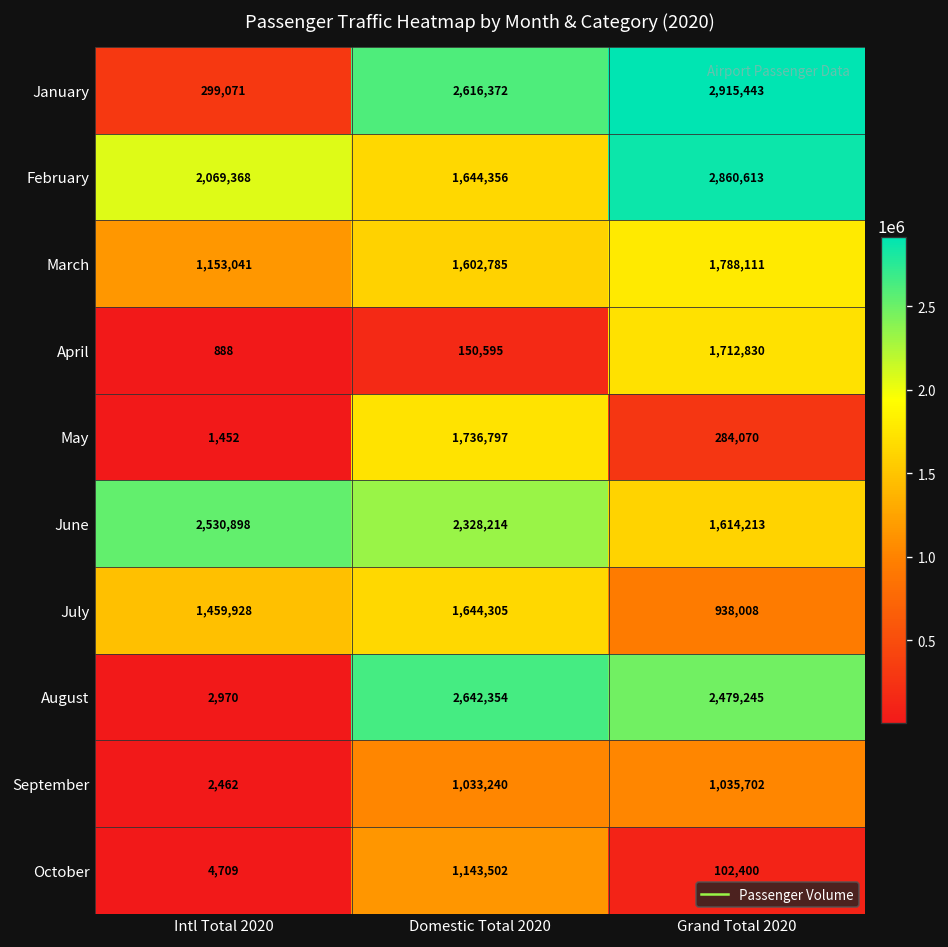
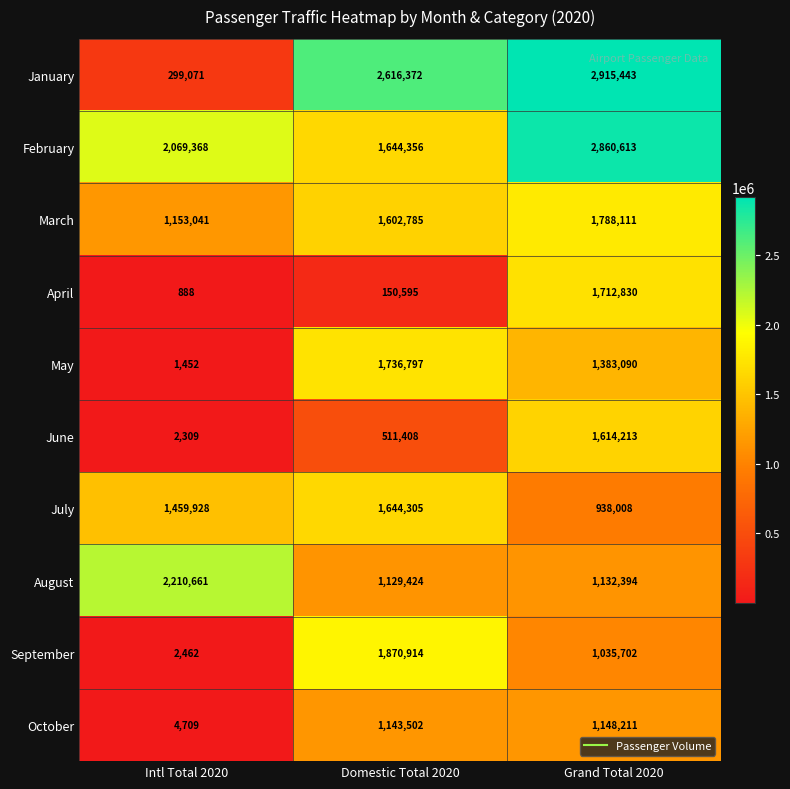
May, Grand Total 2020: 284,070 -> 1,383,090
June, Intl Total 2020: 2,530,898 -> 2,309
June, Domestic Total 2020: 2,328,214 -> 511,408
August, Intl Total 2020: 2,970 -> 2,210,661
August, Domestic Total 2020: 2,642,354 -> 1,129,424
August, Grand Total 2020: 2,479,245 -> 1,132,394
September, Domestic Total 2020: 1,033,240 -> 1,870,914
October, Grand Total 2020: 102,400 -> 1,148,211
